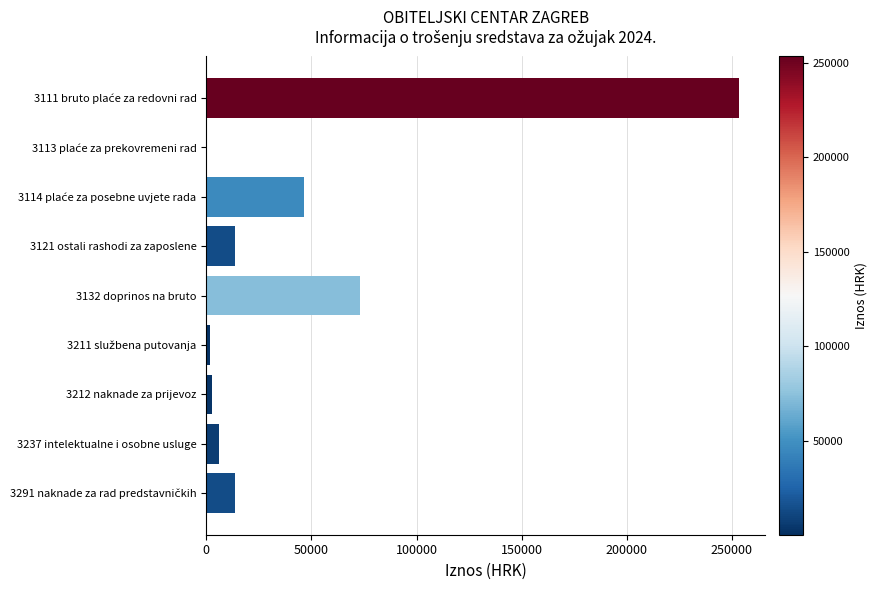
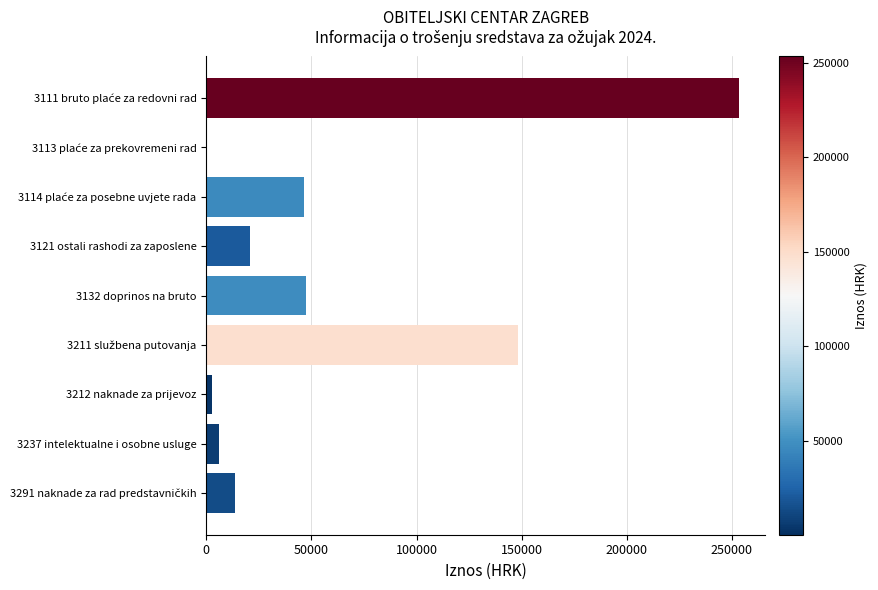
3121 ostali rashodi za zaposlene: 13000 -> 21000
3132 doprinos na bruto: 73000 -> 47000
3211 službena putovanja: 2000 -> 148000
